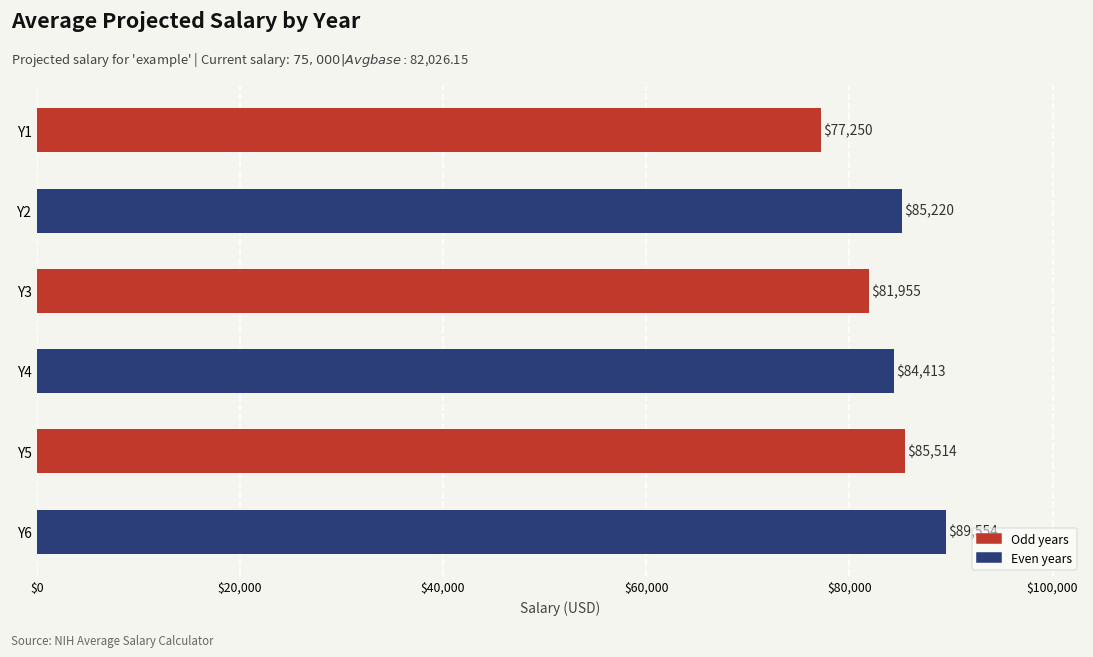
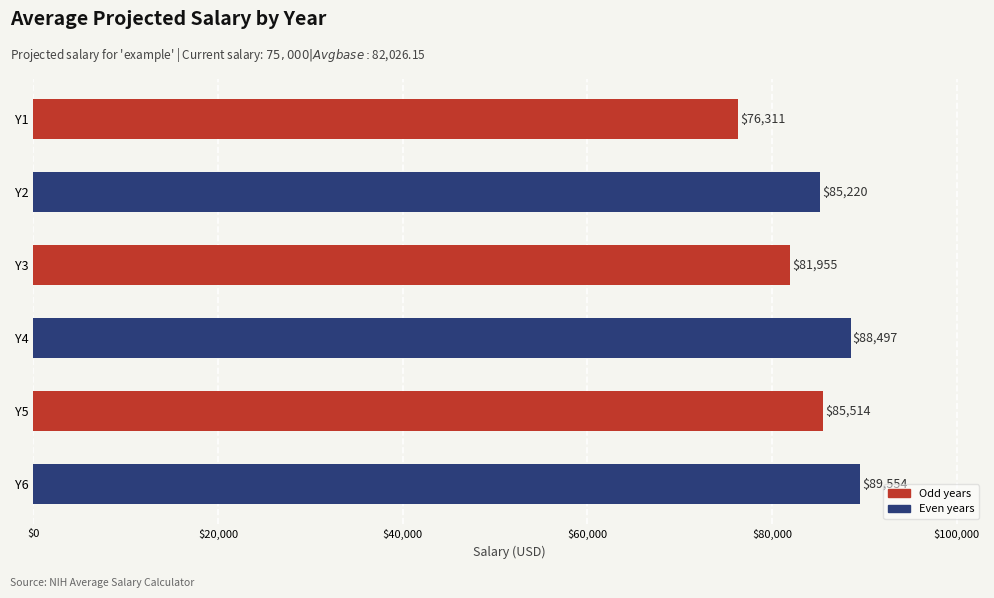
Y1: $77,250 -> $76,311
Y4: $84,413 -> $88,497
